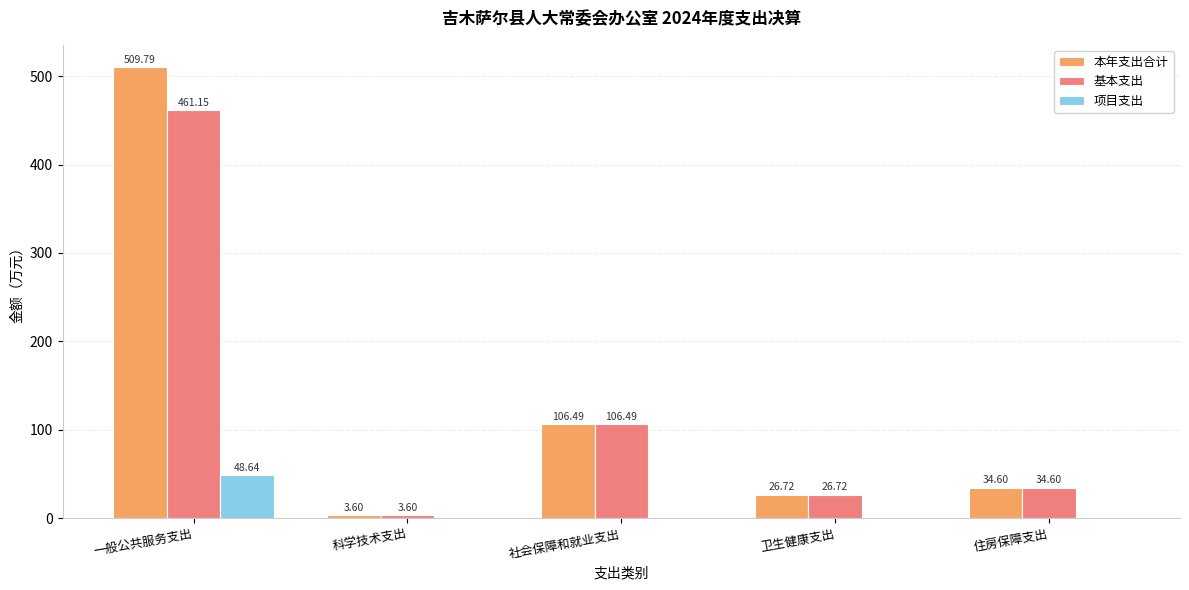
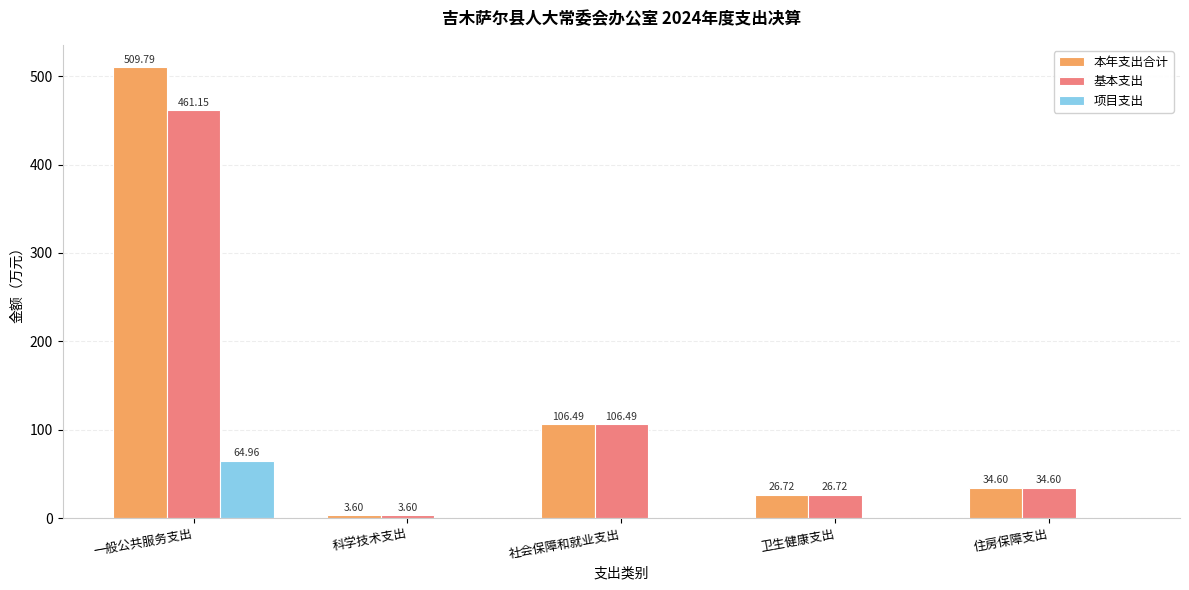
项目支出, 一般公共服务支出: 48.64 -> 64.96
